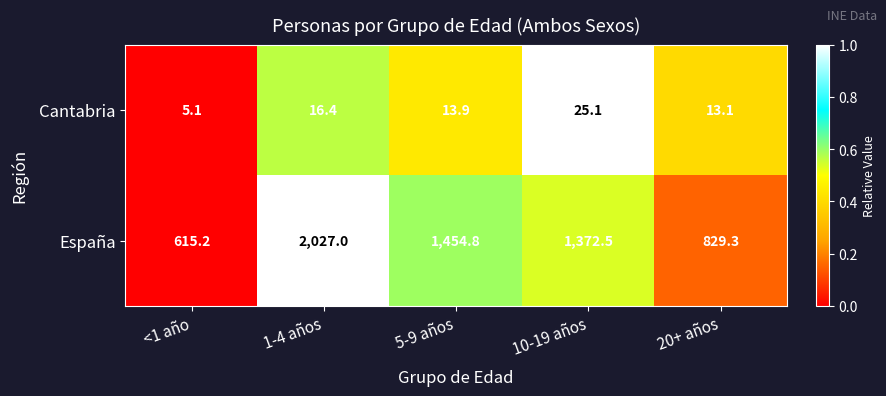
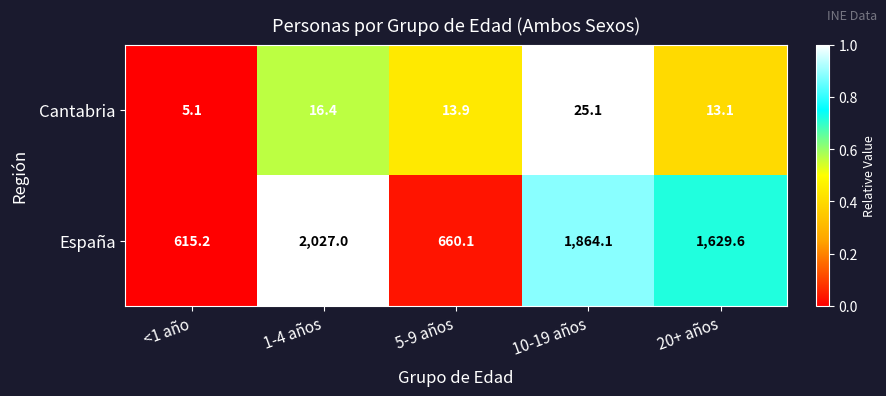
España, 5-9 años: 1,454.8 -> 660.1
España, 10-19 años: 1,372.5 -> 1,864.1
España, 20+ años: 829.3 -> 1,629.6
